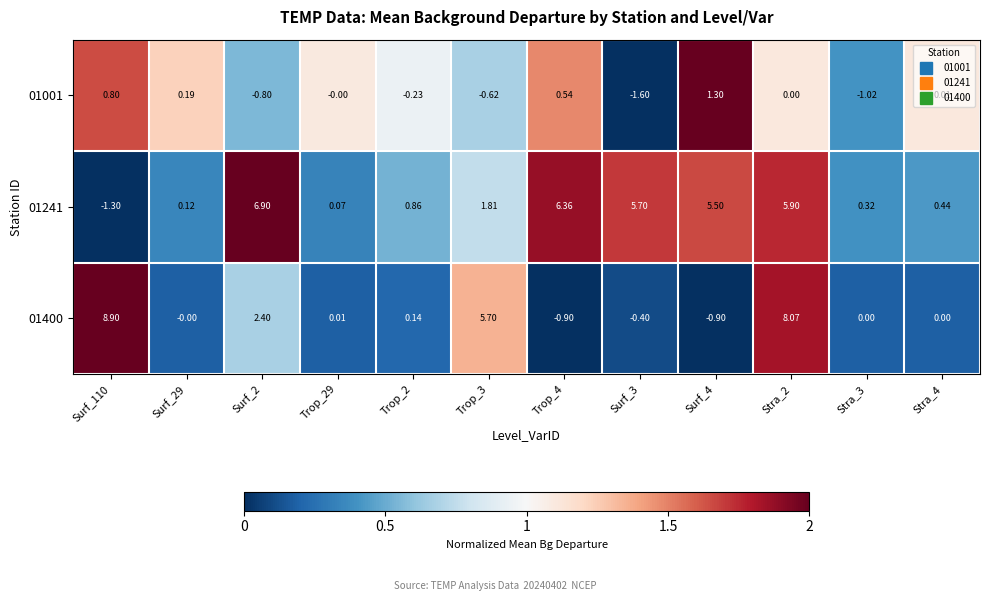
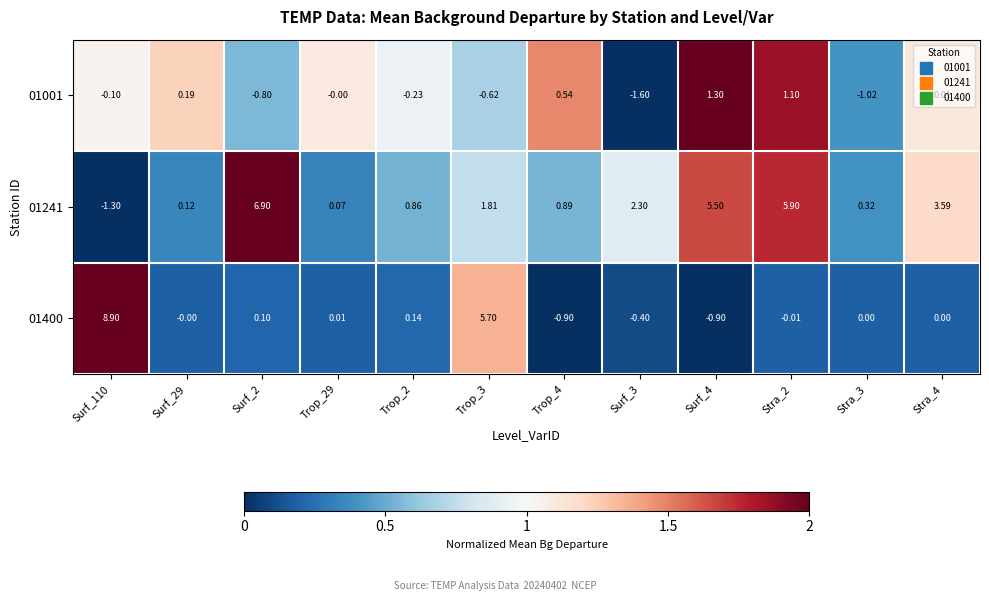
01001, Surf_110: 0.80 -> -0.10
01001, Stra_2: 0.00 -> 1.10
01241, Trop_4: 6.36 -> 0.89
01241, Surf_3: 5.70 -> 2.30
01241, Stra_4: 0.44 -> 3.59
01400, Surf_2: 2.40 -> 0.10
01400, Stra_2: 8.07 -> -0.01
